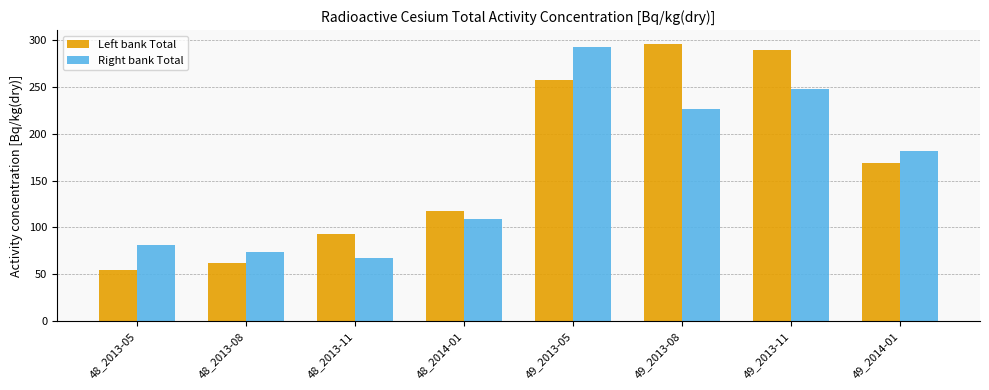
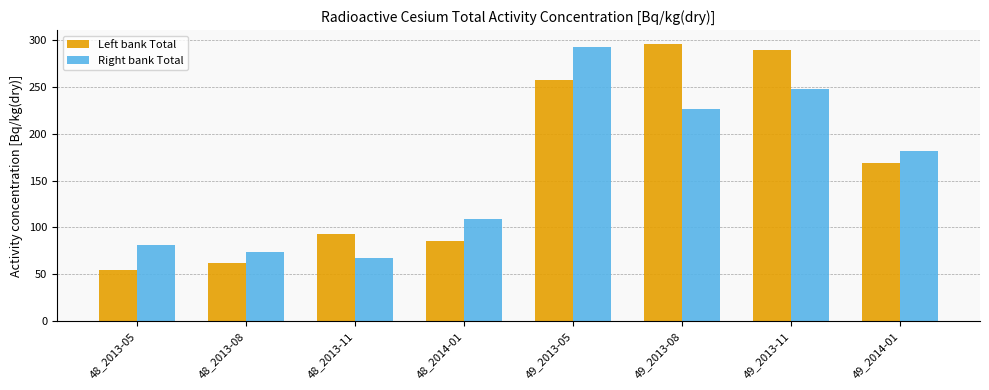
Left bank Total, 48_2014-01: 120 -> 90
